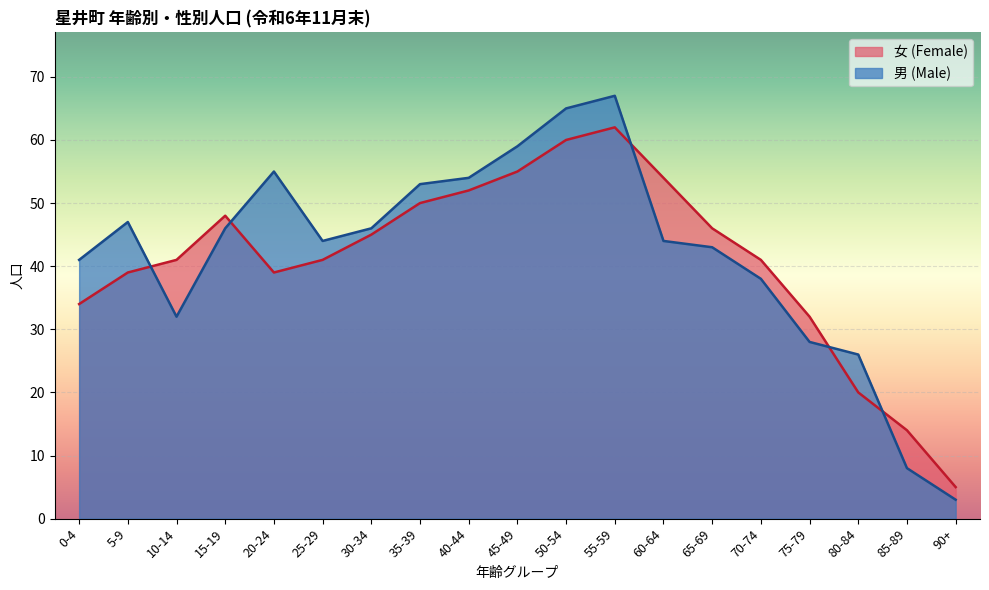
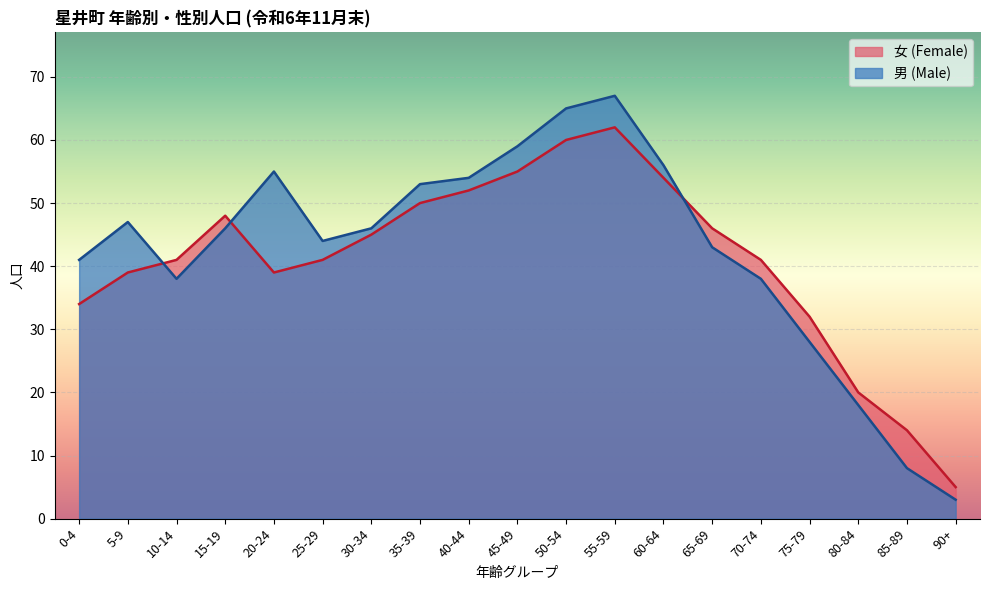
男 (Male), 10-14: 32 -> 38
男 (Male), 60-64: 44 -> 56
男 (Male), 80-84: 26 -> 18
